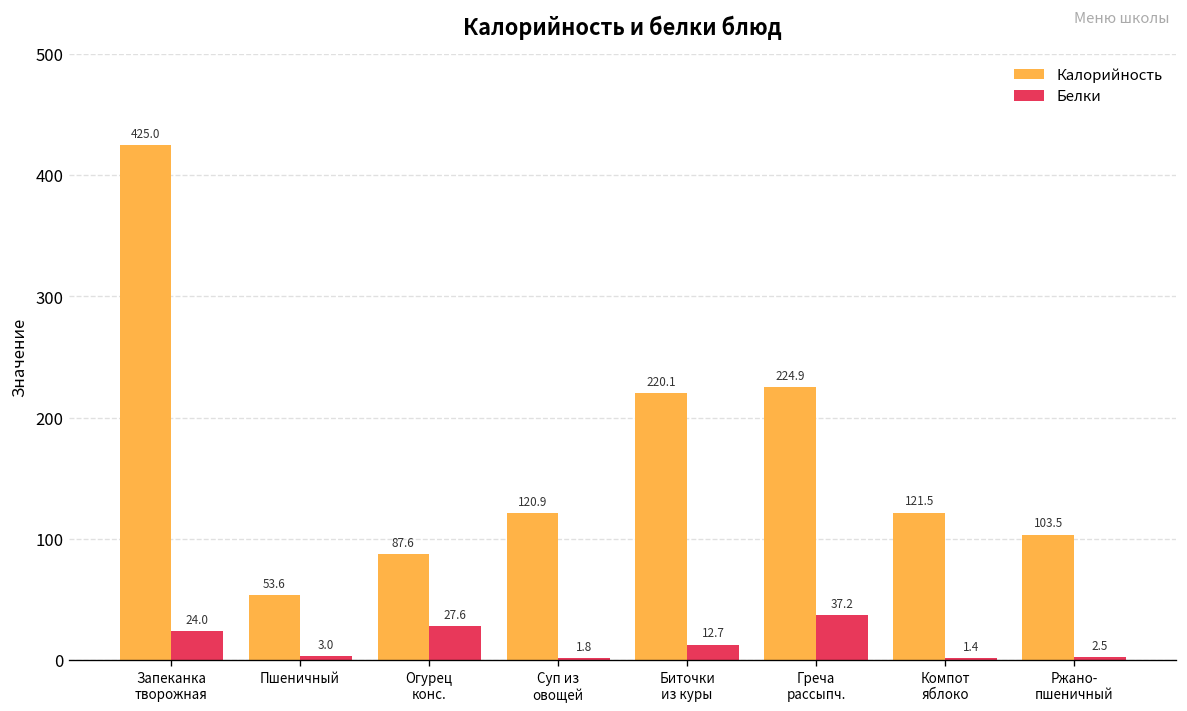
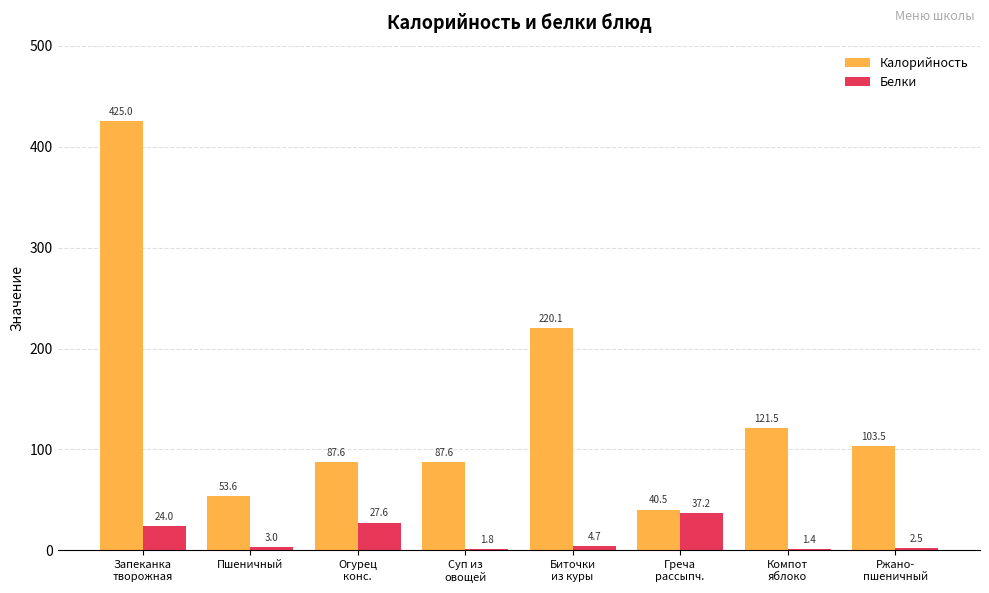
Калорийность, Суп из овощей: 120.9 -> 87.6
Белки, Биточки из куры: 12.7 -> 4.7
Калорийность, Греча рассыпч.: 224.9 -> 40.5
